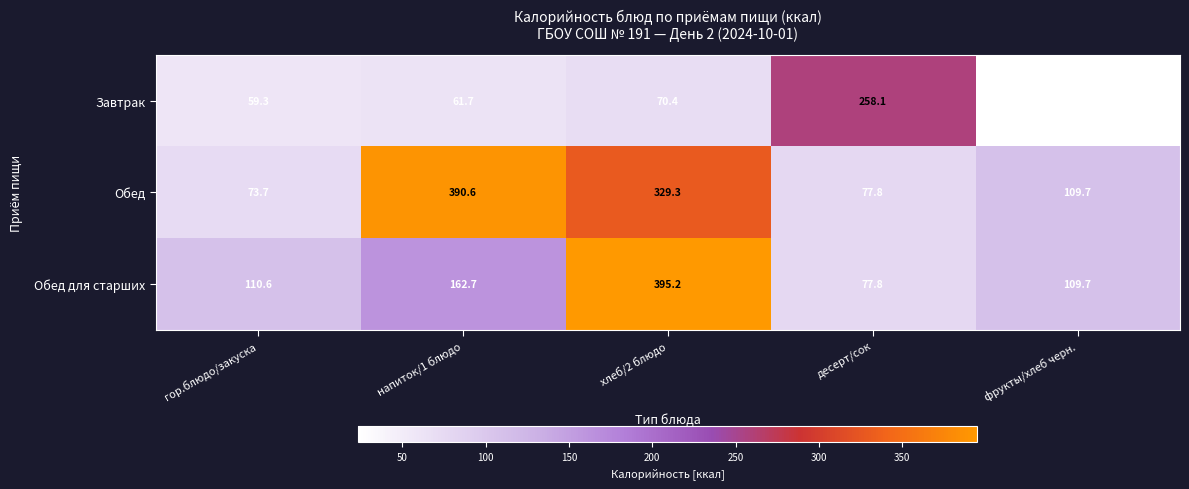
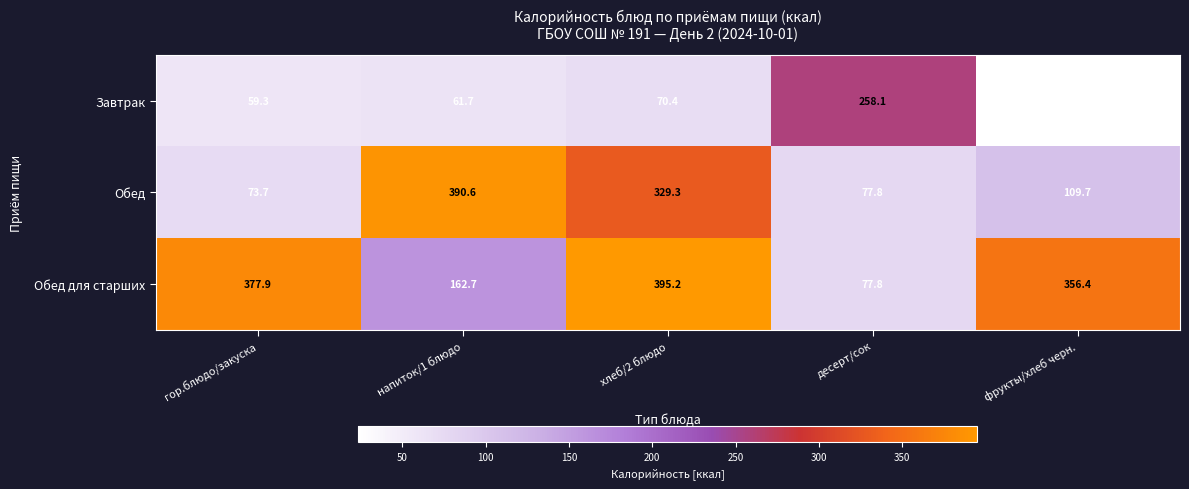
Обед для старших, гор.блюдо/закуска: 110.6 -> 377.9
Обед для старших, фрукты/хлеб черн.: 109.7 -> 356.4
